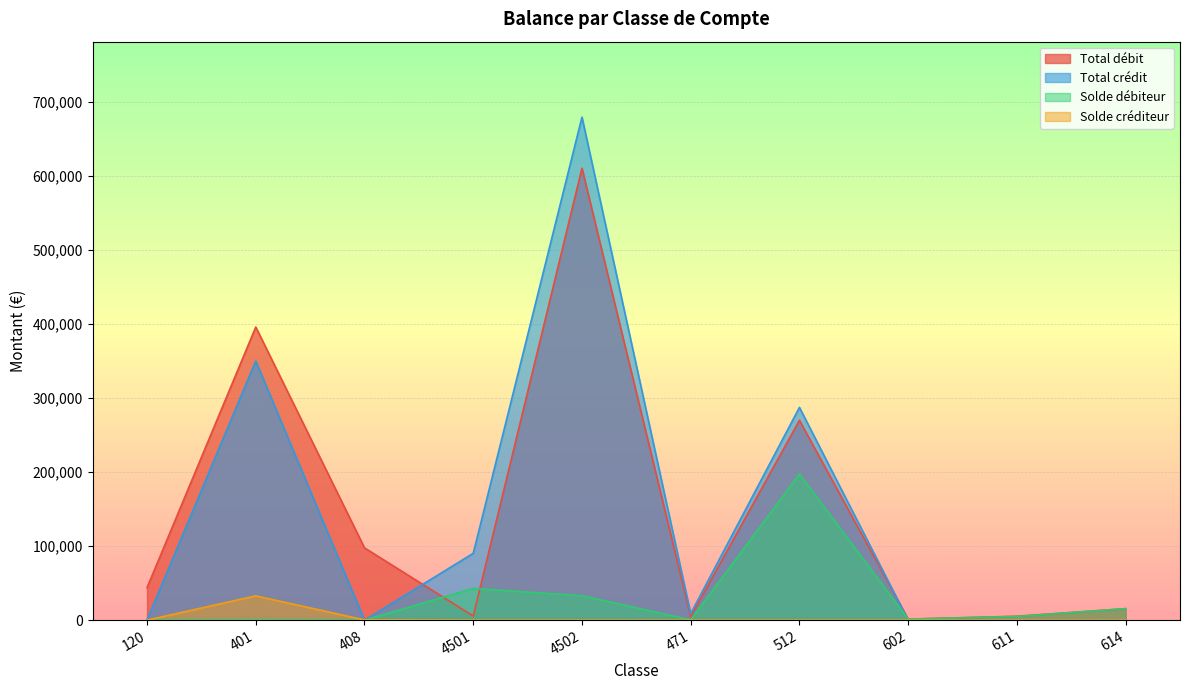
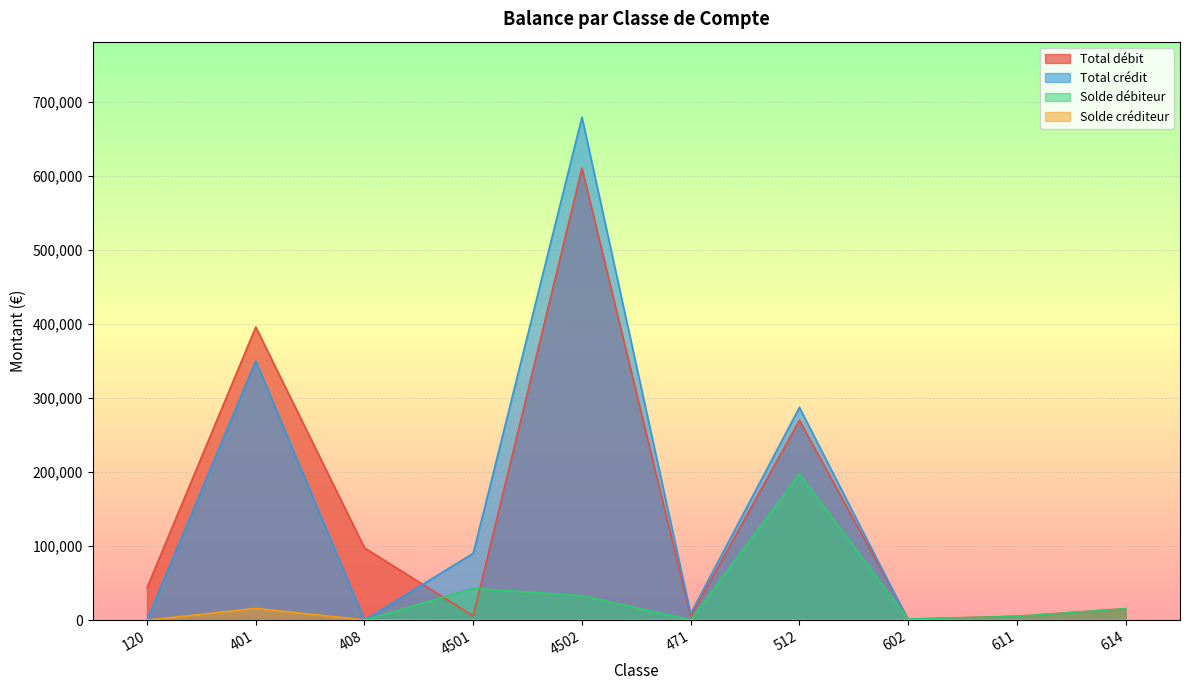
Solde créditeur, 401: 30,000 -> 20,000
